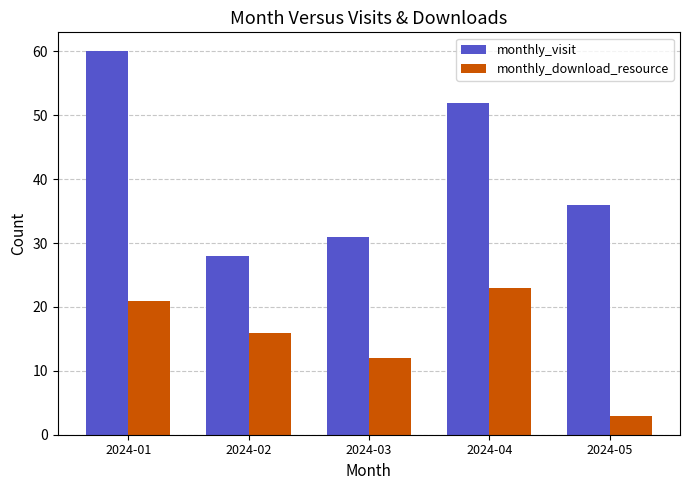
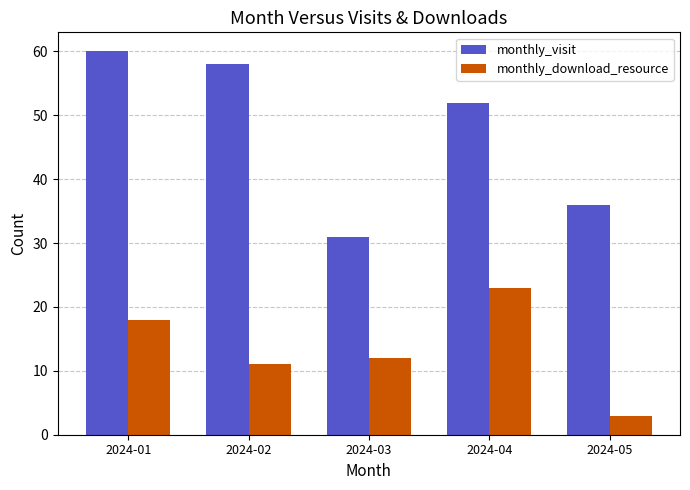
monthly_download_resource, 2024-01: 21 -> 18
monthly_visit, 2024-02: 28 -> 58
monthly_download_resource, 2024-02: 16 -> 11
